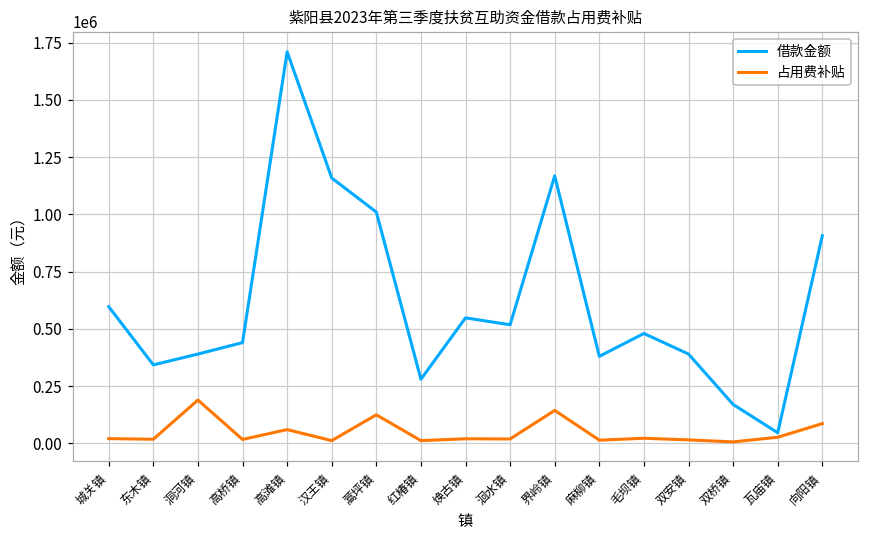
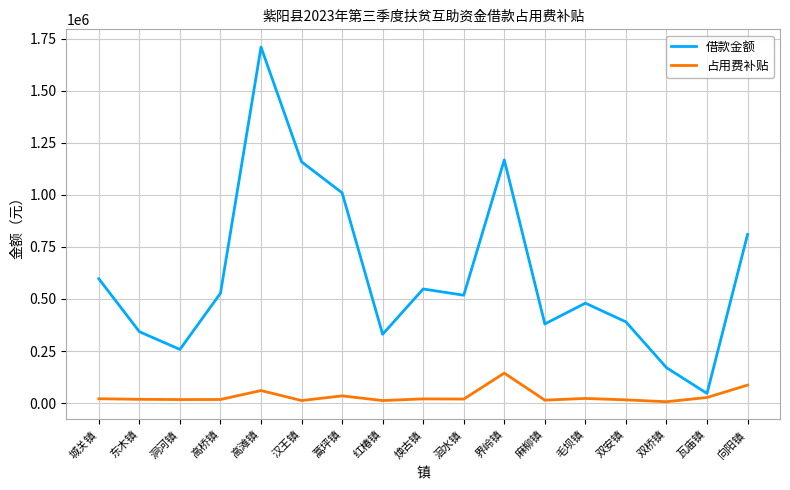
借款金额, 洞河镇: 390000 -> 260000
占用费补贴, 洞河镇: 190000 -> 20000
借款金额, 高桥镇: 440000 -> 530000
占用费补贴, 蒿坪镇: 120000 -> 30000
借款金额, 红椿镇: 280000 -> 330000
借款金额, 向阳镇: 910000 -> 810000
